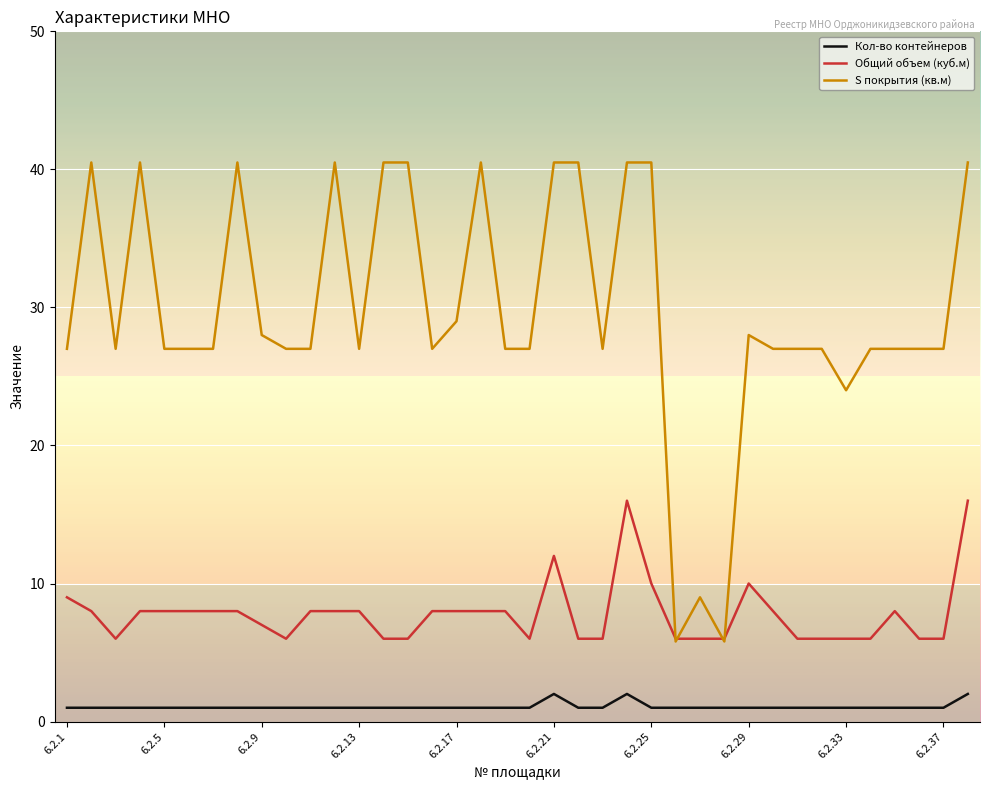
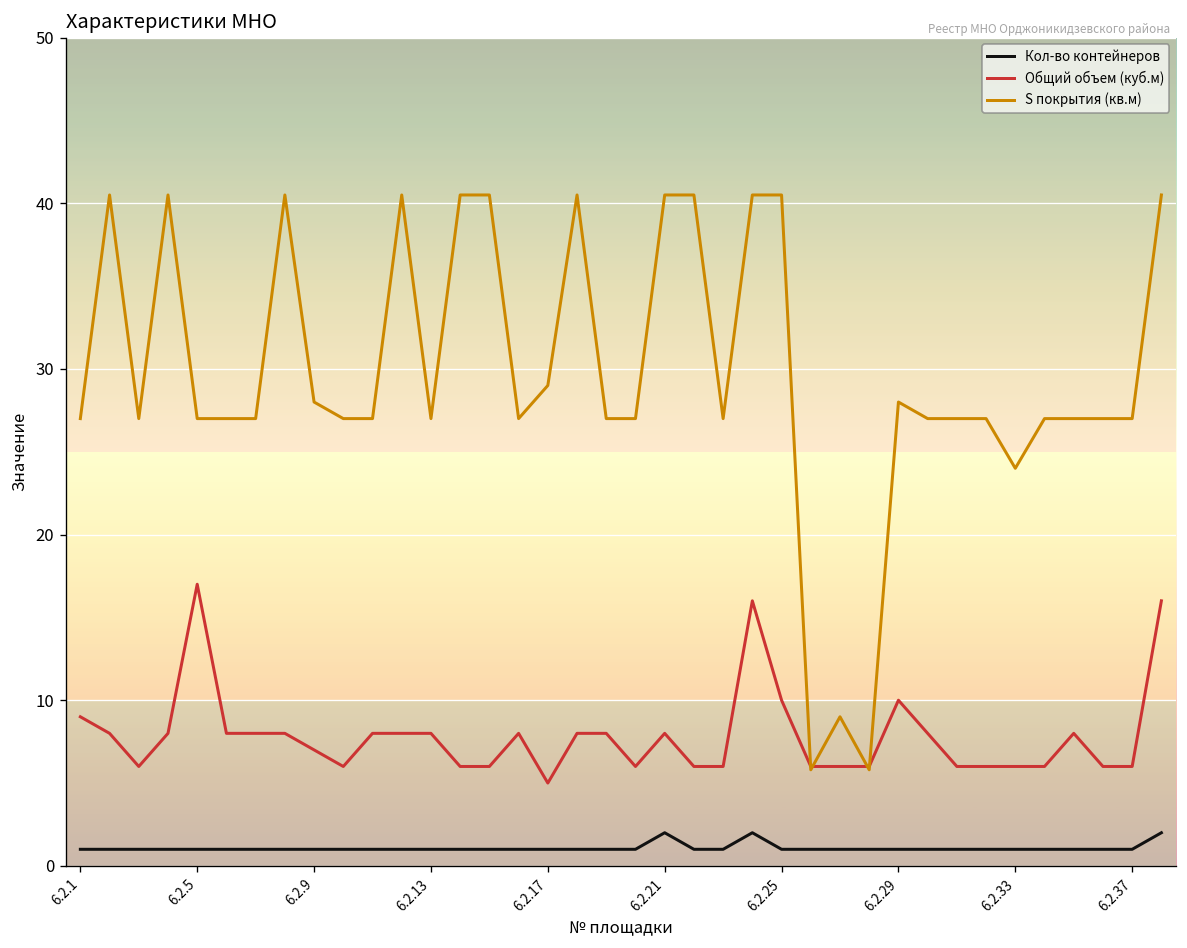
Общий объем (куб.м), 6.2.5: 8 -> 17
Общий объем (куб.м), 6.2.17: 8 -> 5
Общий объем (куб.м), 6.2.21: 12 -> 8
